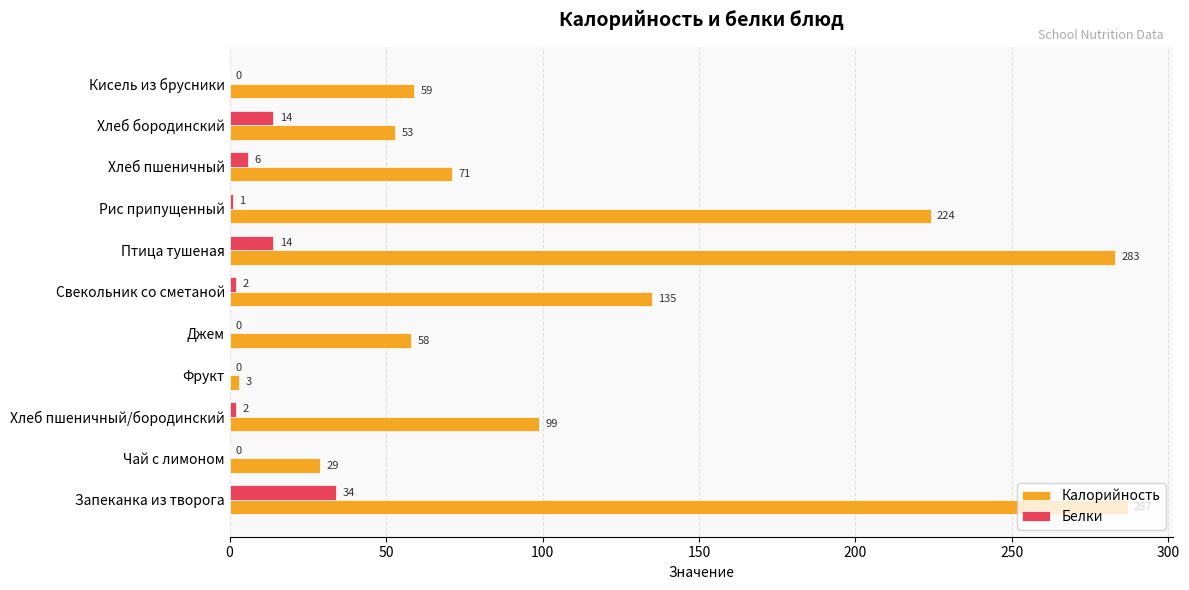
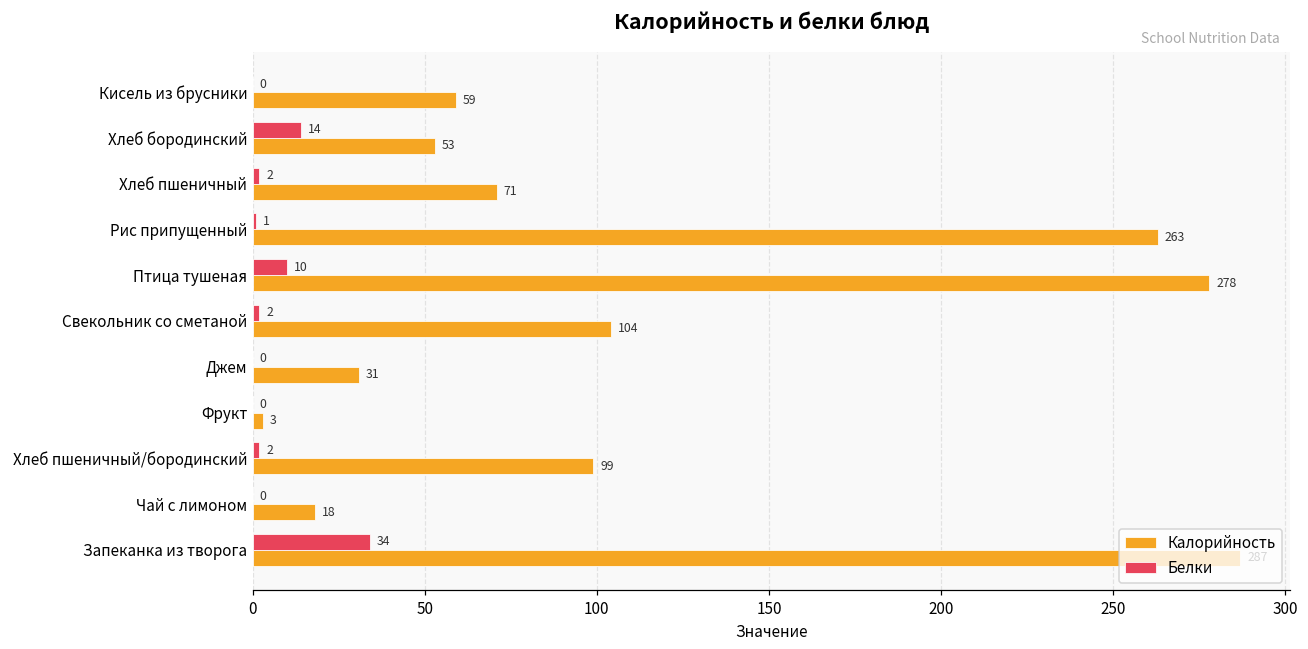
Белки, Хлеб пшеничный: 6 -> 2
Калорийность, Рис припущенный: 224 -> 263
Белки, Птица тушеная: 14 -> 10
Калорийность, Птица тушеная: 283 -> 278
Калорийность, Свекольник со сметаной: 135 -> 104
Калорийность, Джем: 58 -> 31
Калорийность, Чай с лимоном: 29 -> 18
